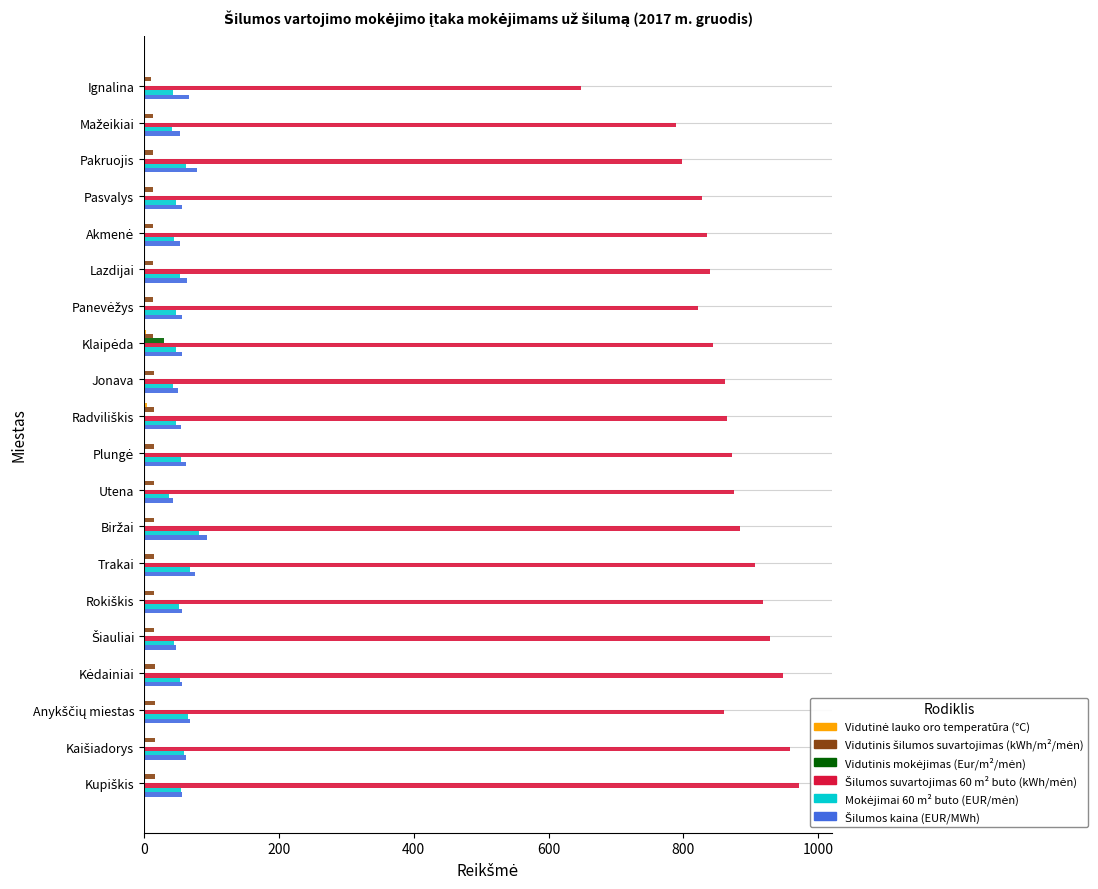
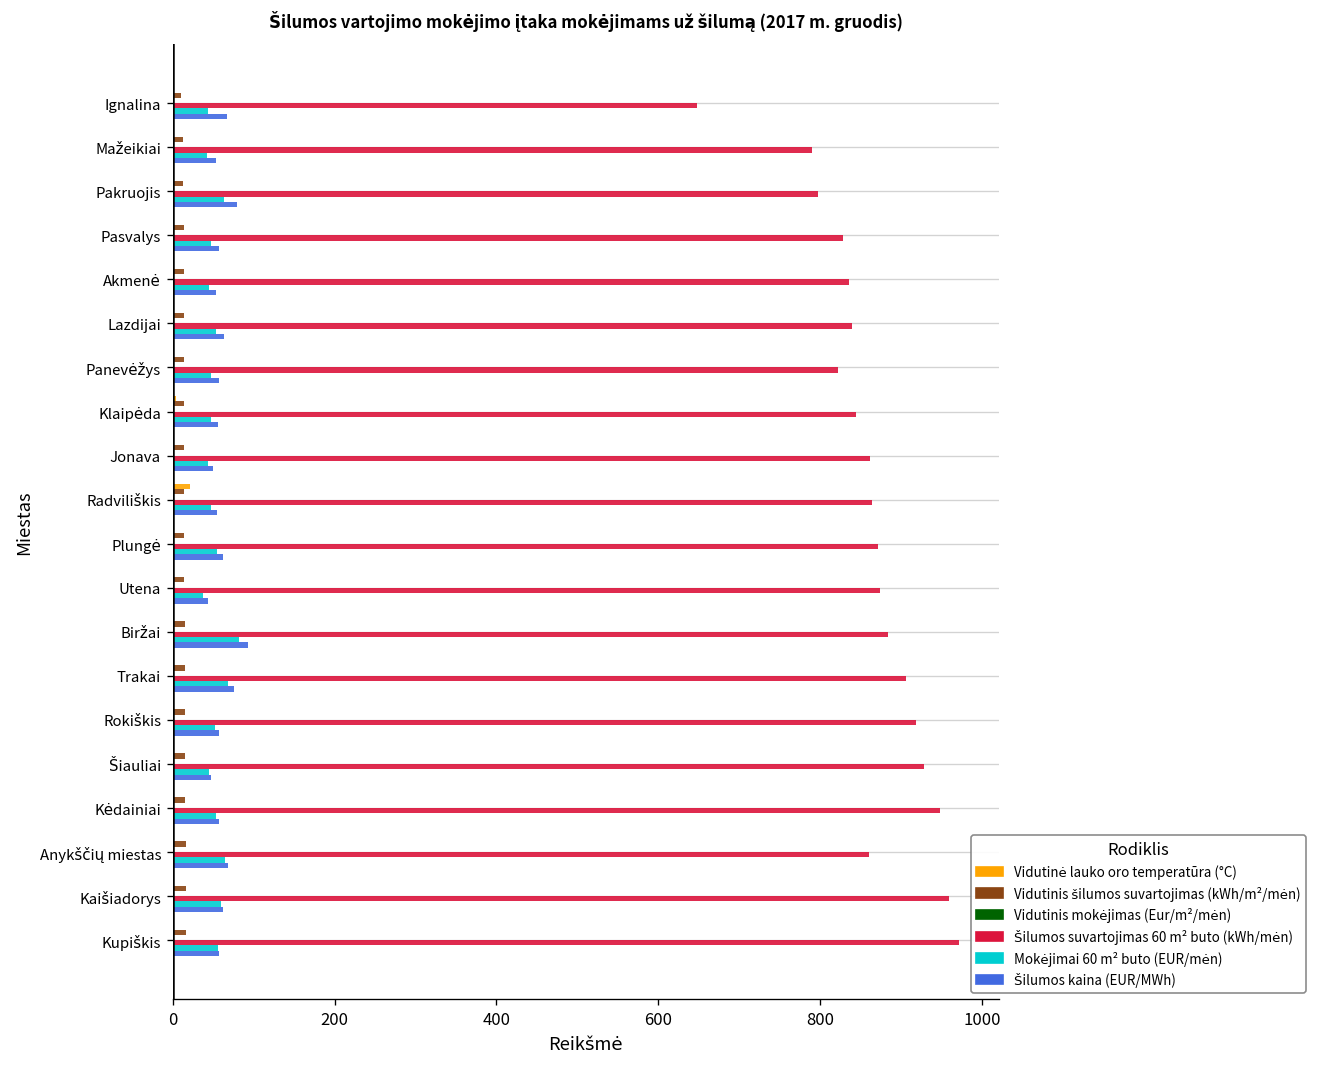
Vidutinis mokėjimas (Eur/m²/mėn), Klaipėda: 30 -> 0
Vidutinė lauko oro temperatūra (°C), Radviliškis: 0 -> 20
